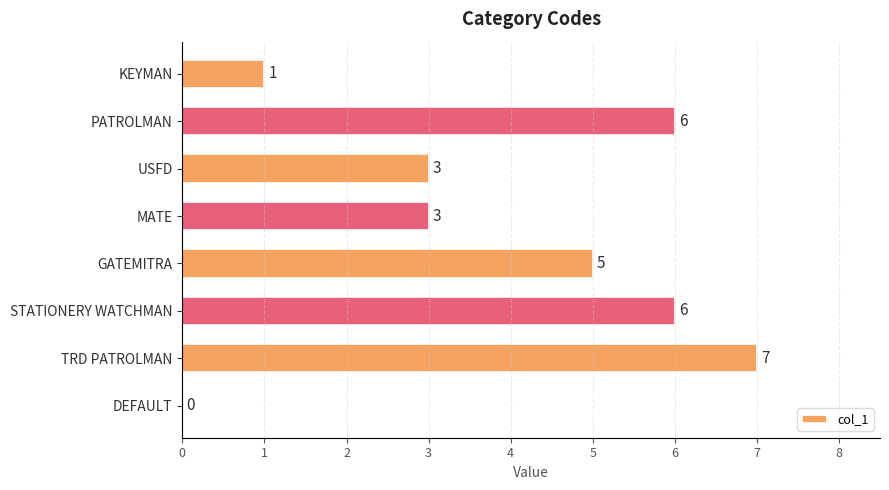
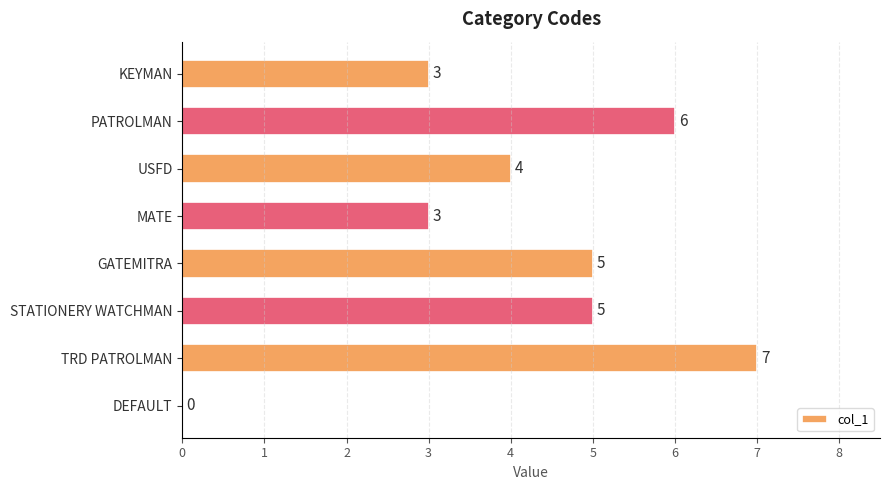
KEYMAN: 1 -> 3
USFD: 3 -> 4
STATIONERY WATCHMAN: 6 -> 5
